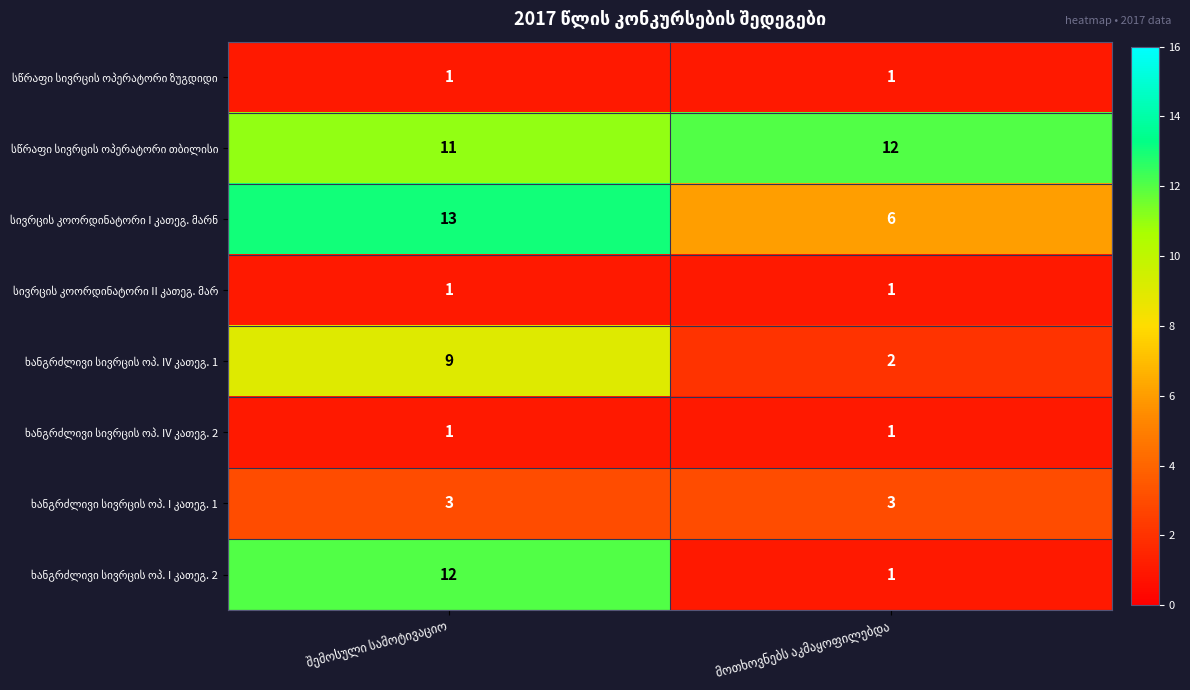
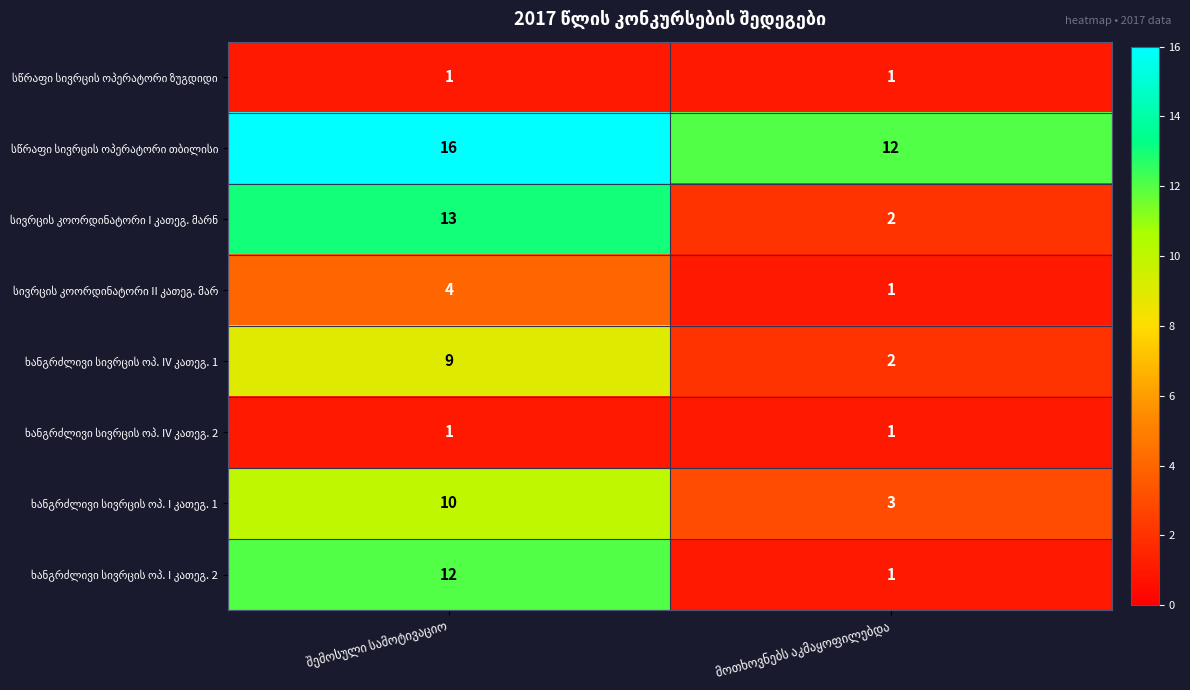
სწრაფი სივრცის ოპერატორი თბილისი, შემოსული სამოტივაციო: 11 -> 16
სივრცის კოორდინატორი I კათეგ. მარნ, მოთხოვნებს აკმაყოფილებდა: 6 -> 2
სივრცის კოორდინატორი II კათეგ. მარ, შემოსული სამოტივაციო: 1 -> 4
ხანგრძლივი სივრცის ოპ. I კათეგ. 1, შემოსული სამოტივაციო: 3 -> 10
